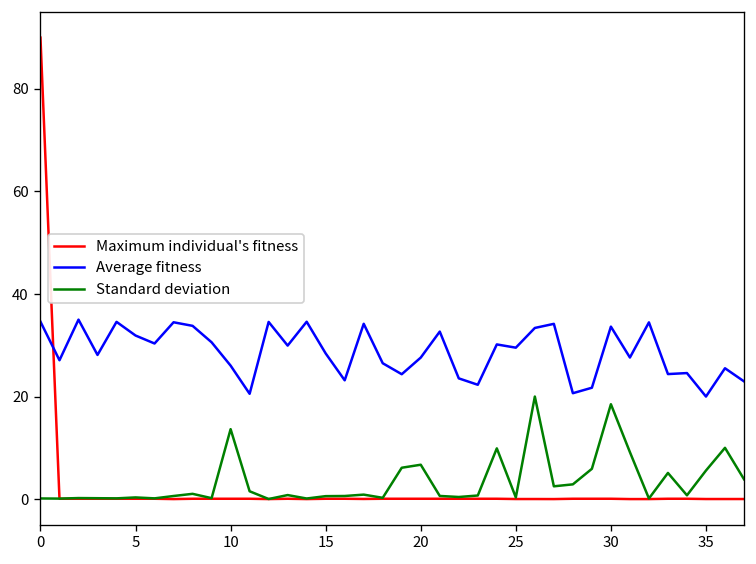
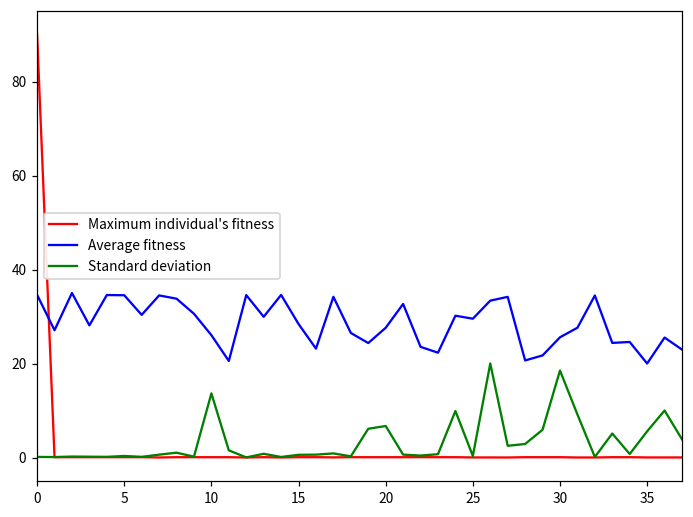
Average fitness, 5: 32 -> 35
Average fitness, 30: 34 -> 26
